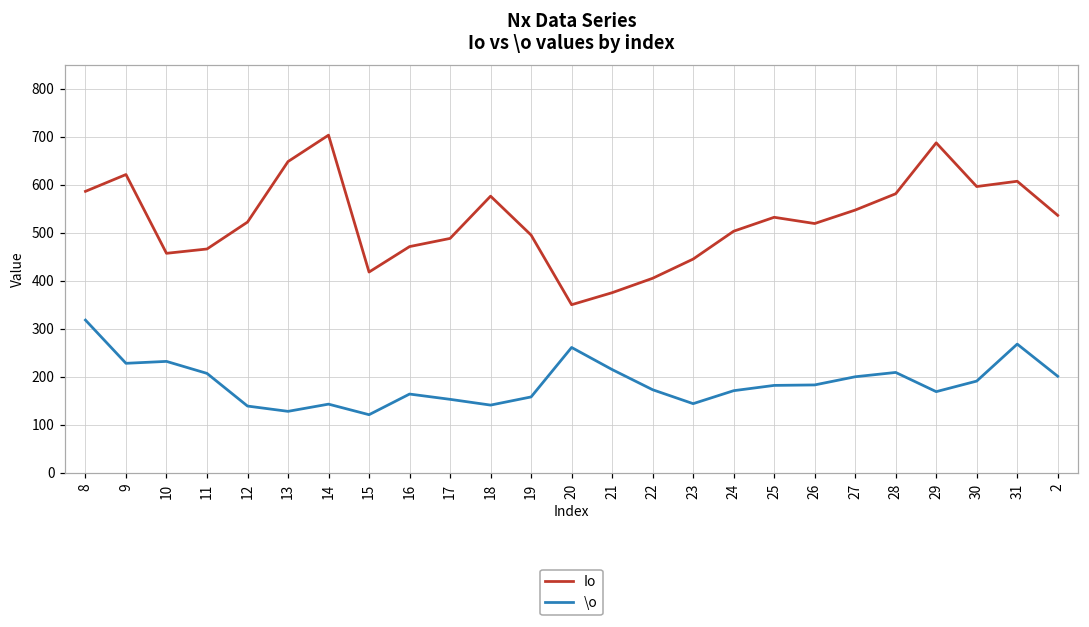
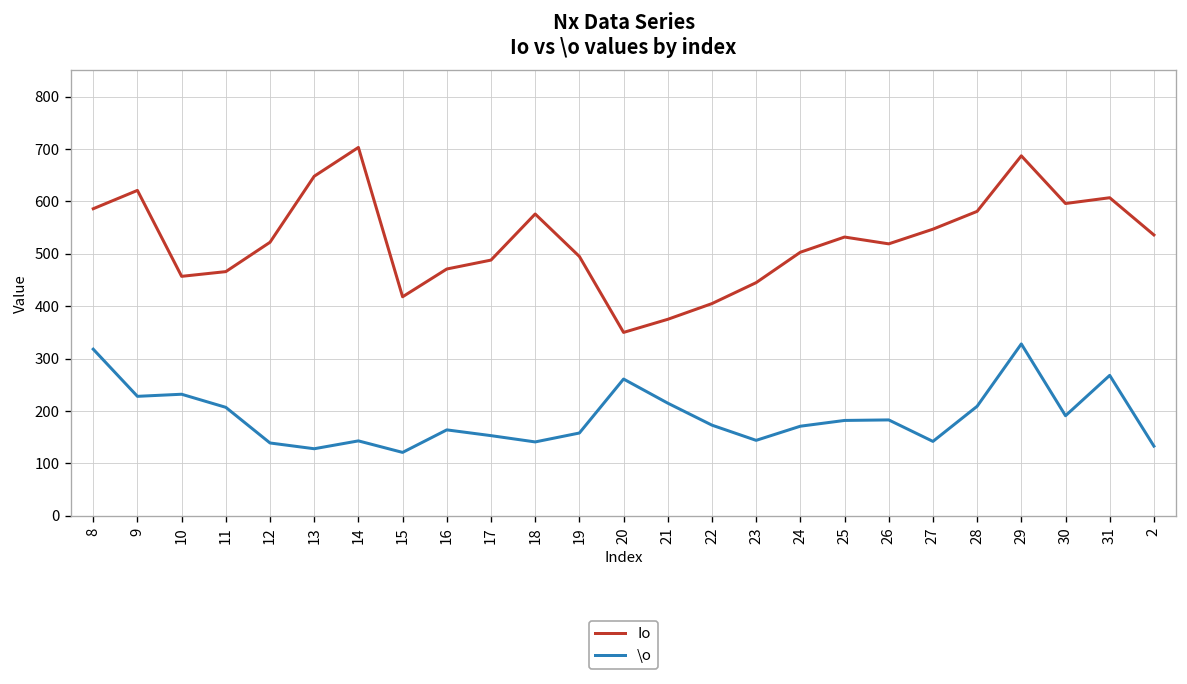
\o, 27: 200 -> 140
\o, 29: 170 -> 330
\o, 2: 200 -> 130
